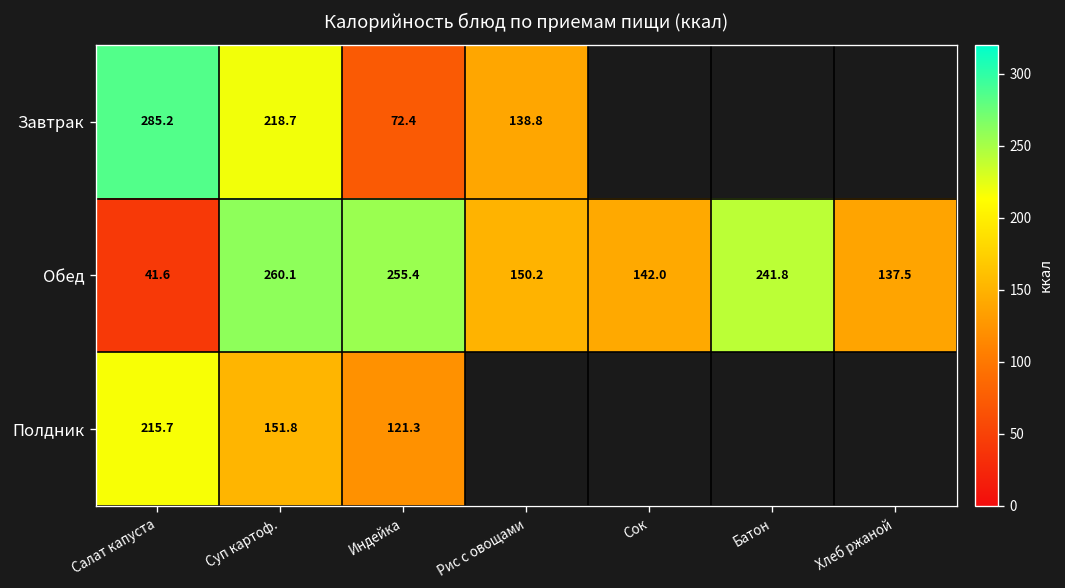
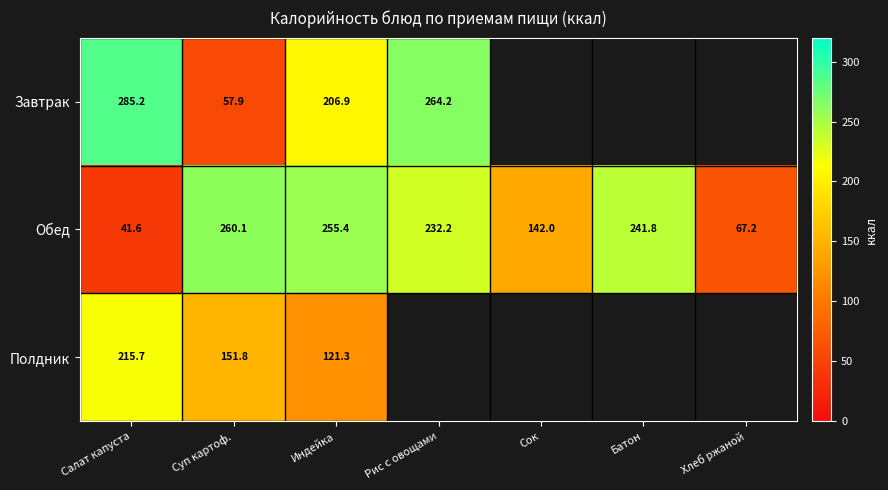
Завтрак, Суп картоф.: 218.7 -> 57.9
Завтрак, Индейка: 72.4 -> 206.9
Завтрак, Рис с овощами: 138.8 -> 264.2
Обед, Рис с овощами: 150.2 -> 232.2
Обед, Хлеб ржаной: 137.5 -> 67.2
